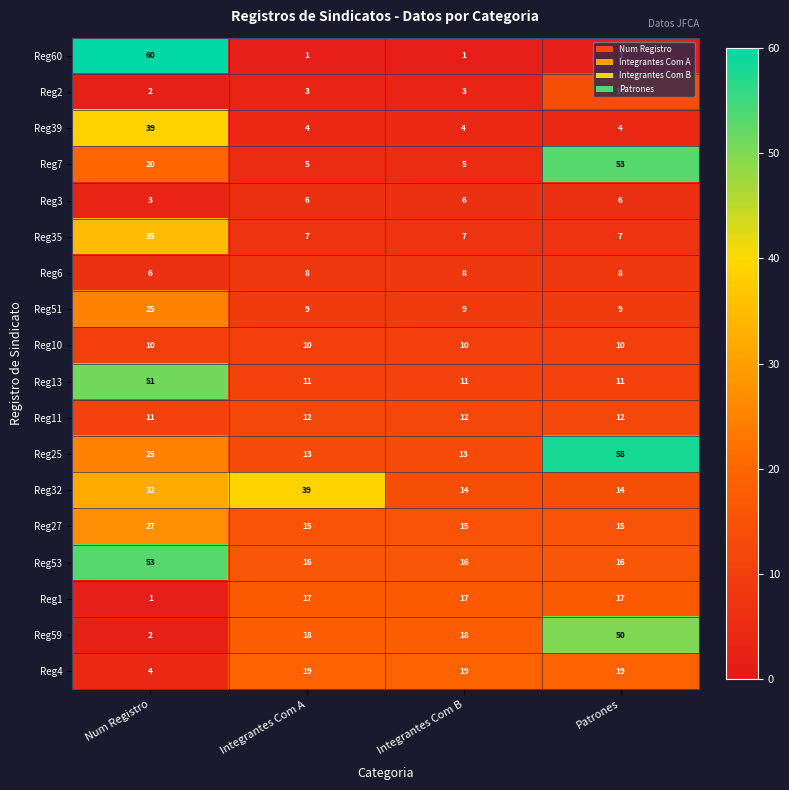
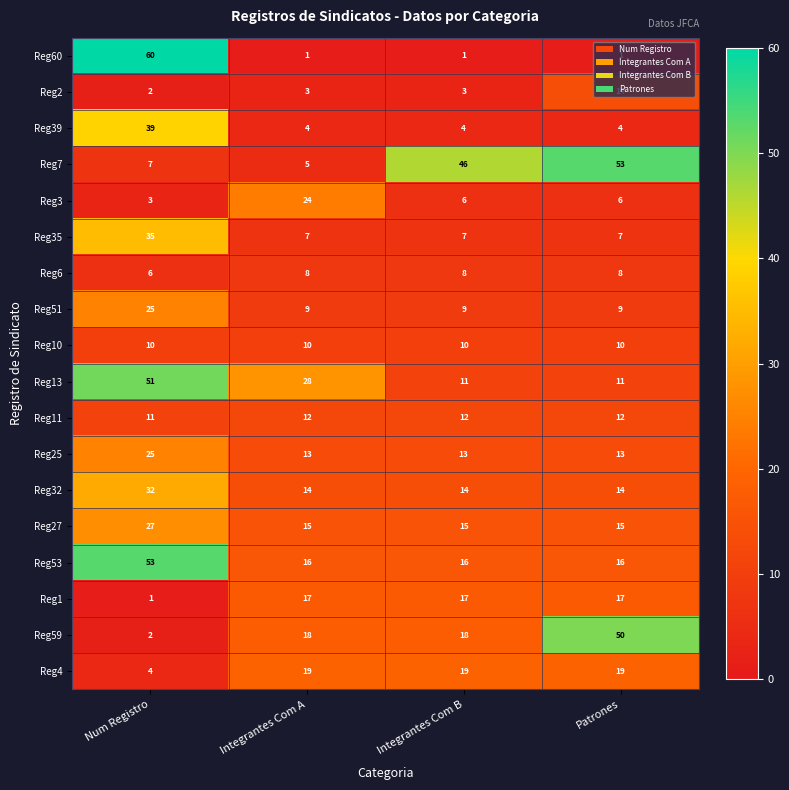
Reg7, Num Registro: 20 -> 7
Reg7, Integrantes Com B: 5 -> 46
Reg3, Integrantes Com A: 6 -> 24
Reg13, Integrantes Com A: 11 -> 28
Reg25, Patrones: 58 -> 13
Reg32, Integrantes Com A: 39 -> 14
